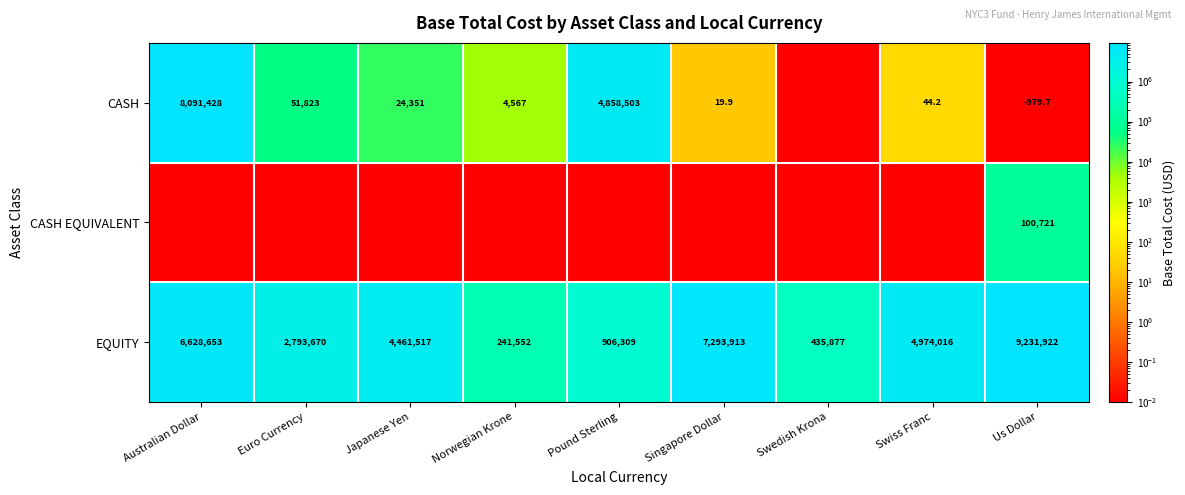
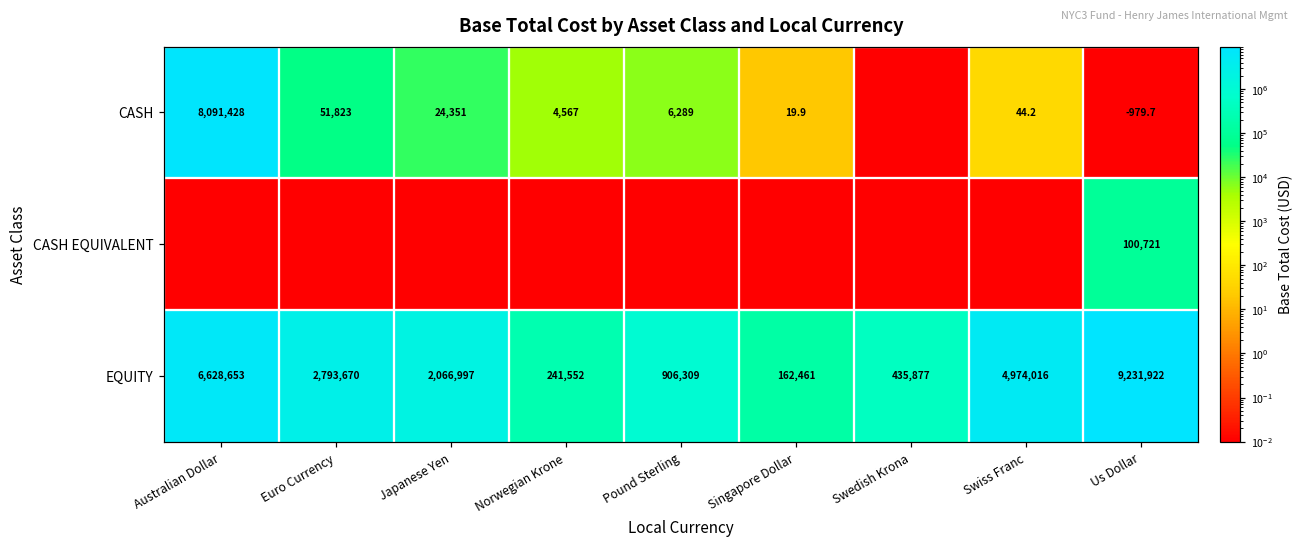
CASH, Pound Sterling: 4,858,503 -> 6,289
EQUITY, Japanese Yen: 4,461,517 -> 2,066,997
EQUITY, Singapore Dollar: 7,293,913 -> 162,461
